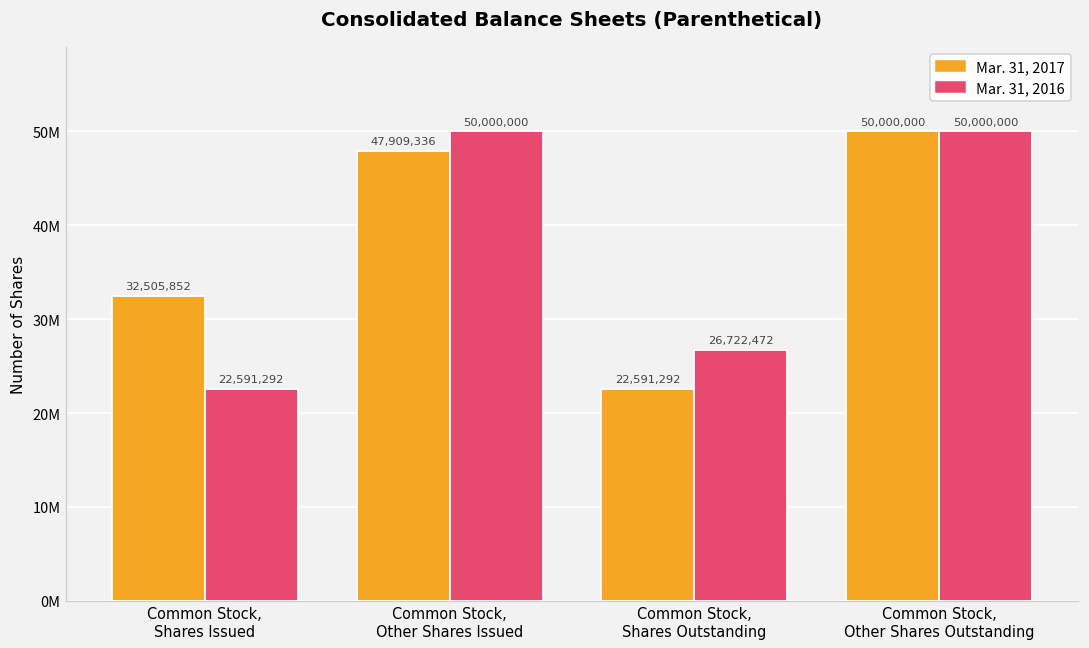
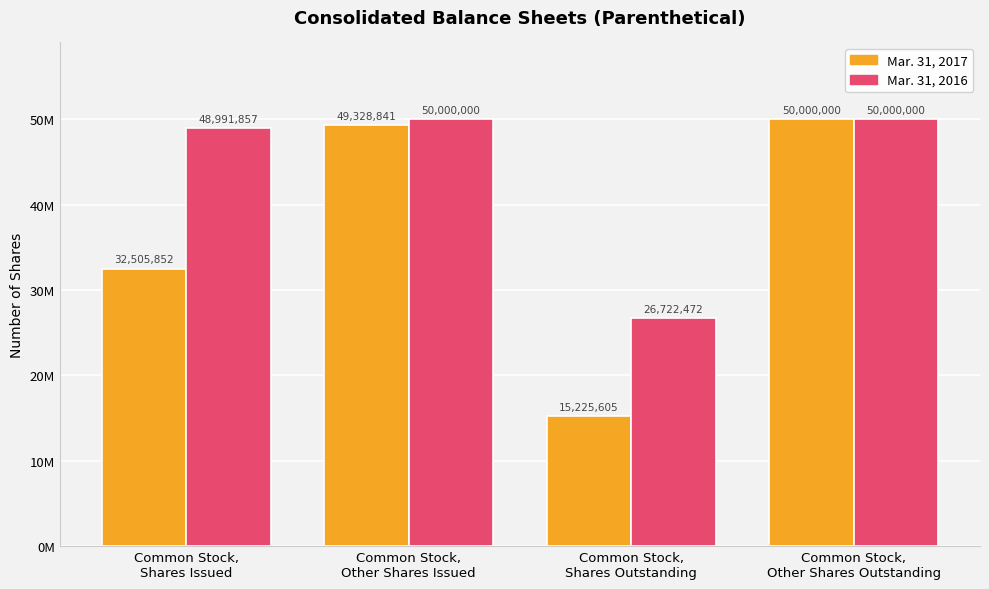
Mar. 31, 2016, Common Stock, Shares Issued: 22,591,292 -> 48,991,857
Mar. 31, 2017, Common Stock, Other Shares Issued: 47,909,336 -> 49,328,841
Mar. 31, 2017, Common Stock, Shares Outstanding: 22,591,292 -> 15,225,605
